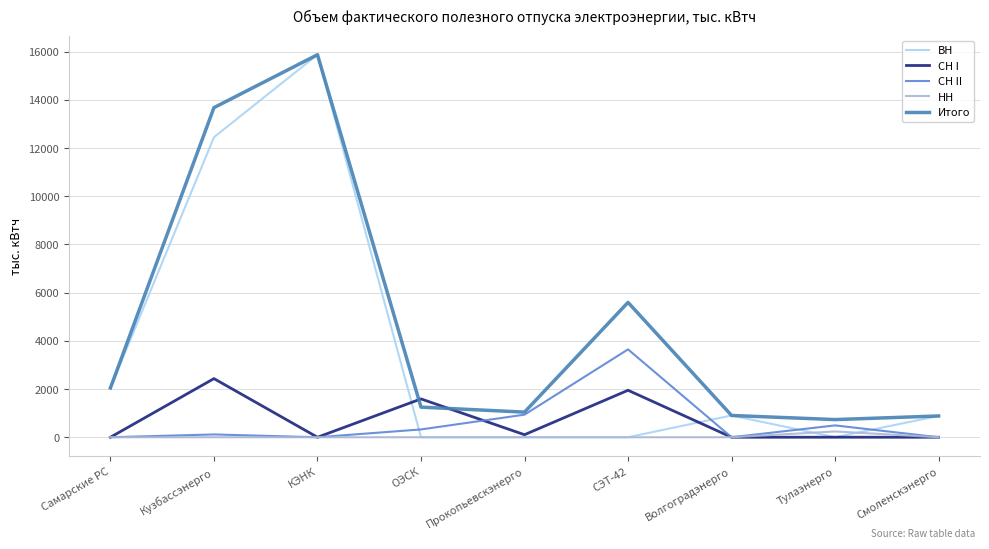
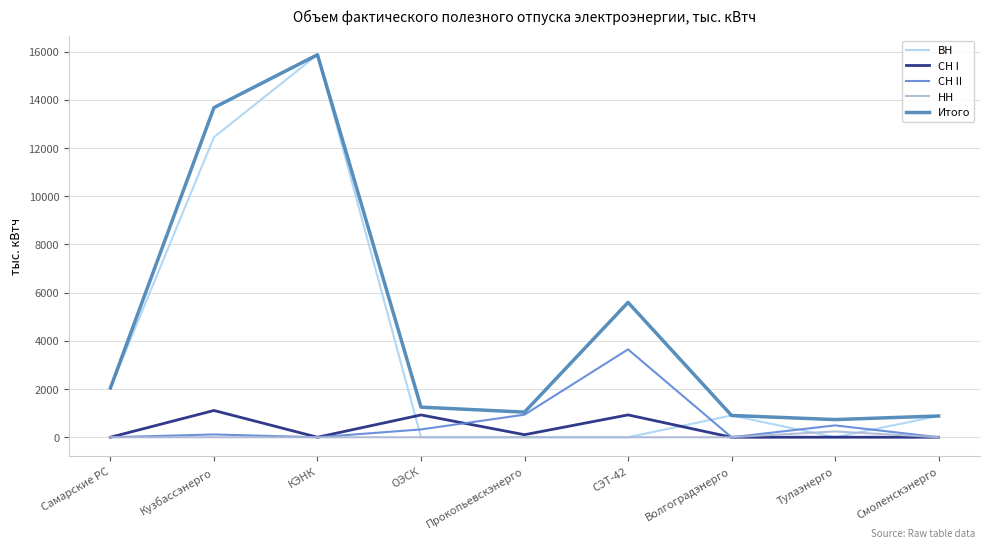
СН I, Кузбассэнерго: 2400 -> 1100
СН I, ОЭСК: 1600 -> 900
СН I, СЭТ-42: 1900 -> 900
